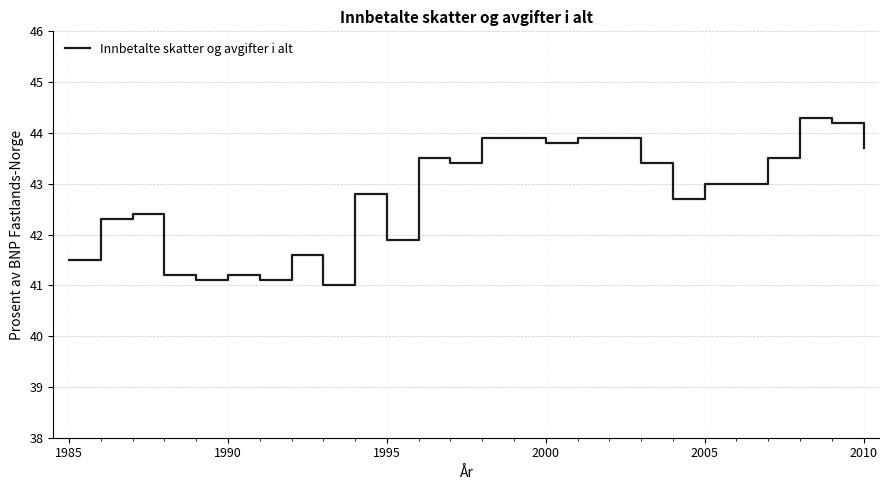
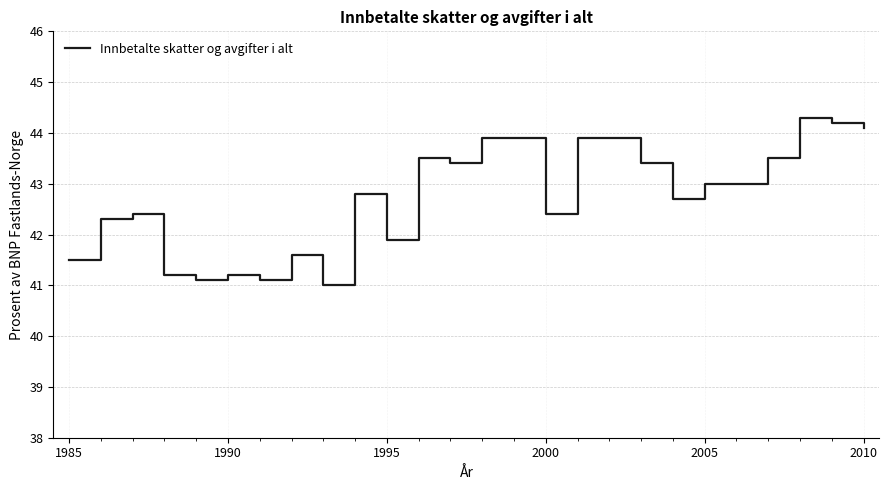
2000: 43.8 -> 42.4
2010: 43.7 -> 44.1
